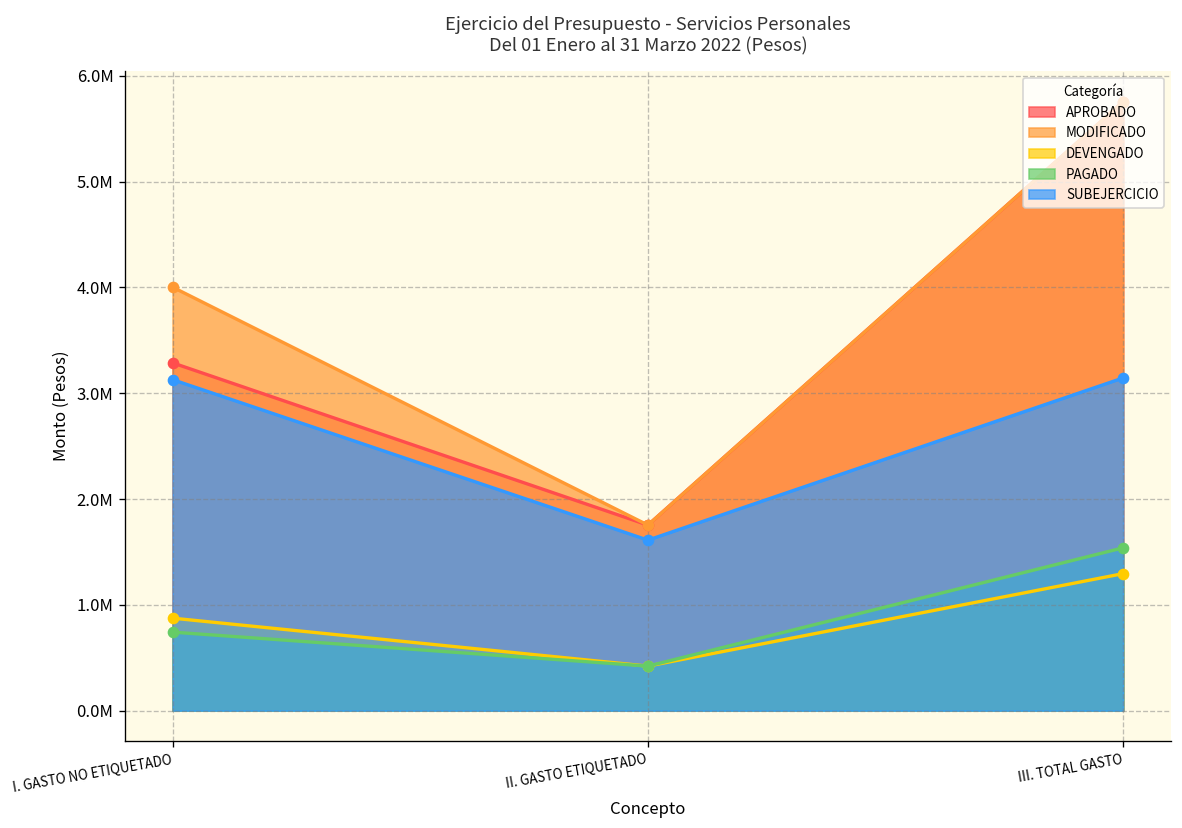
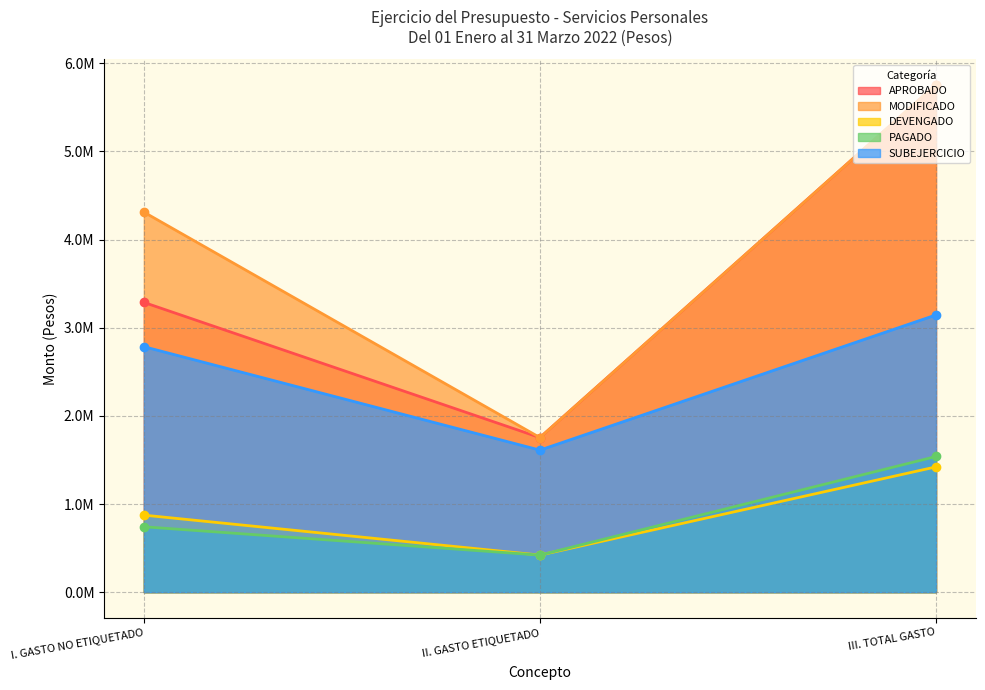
MODIFICADO, I. GASTO NO ETIQUETADO: 4000000 -> 4300000
SUBEJERCICIO, I. GASTO NO ETIQUETADO: 3100000 -> 2800000
DEVENGADO, III. TOTAL GASTO: 1300000 -> 1400000
